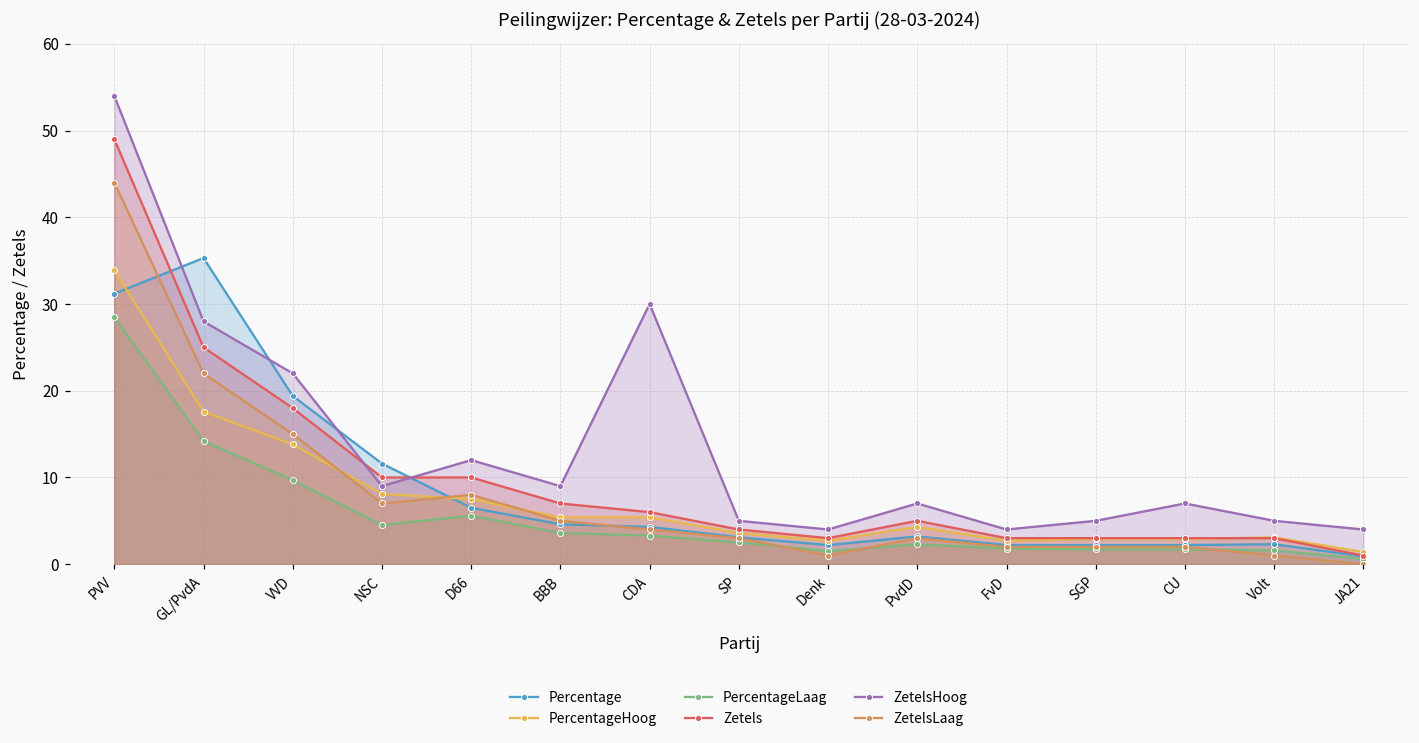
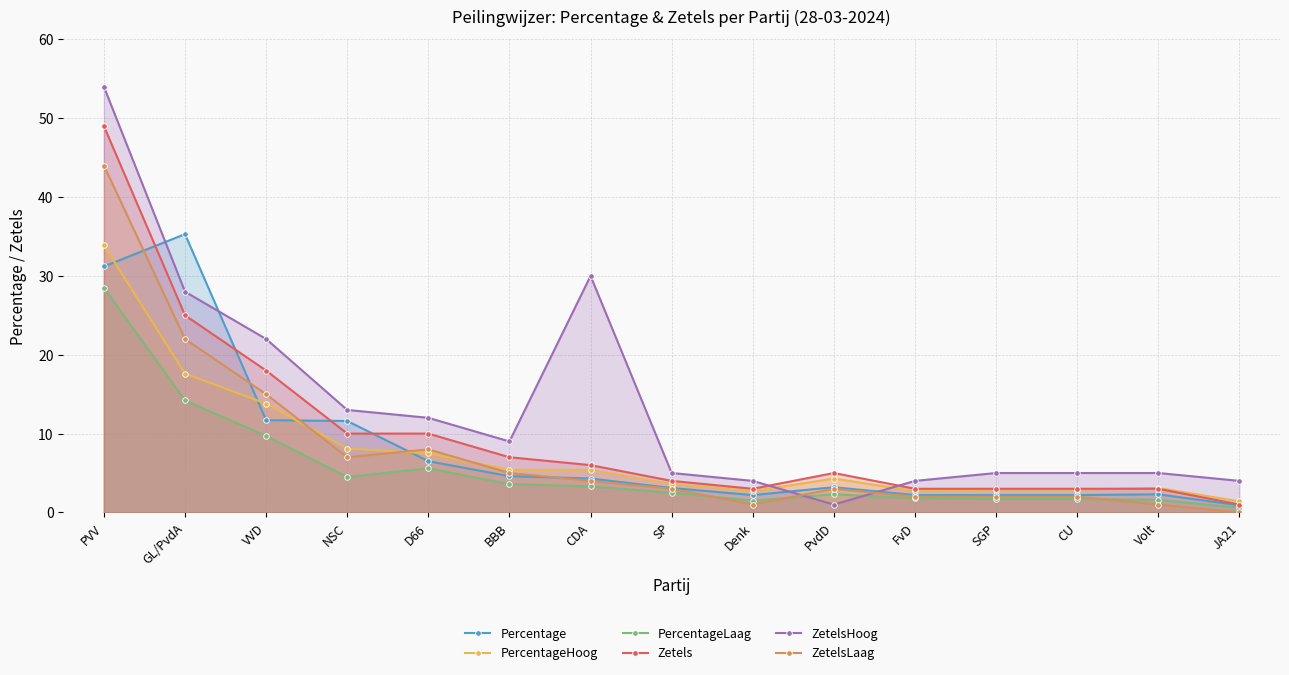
Percentage, VVD: 19 -> 12
ZetelsHoog, NSC: 9 -> 13
ZetelsHoog, PvdD: 7 -> 1
ZetelsHoog, CU: 7 -> 5
